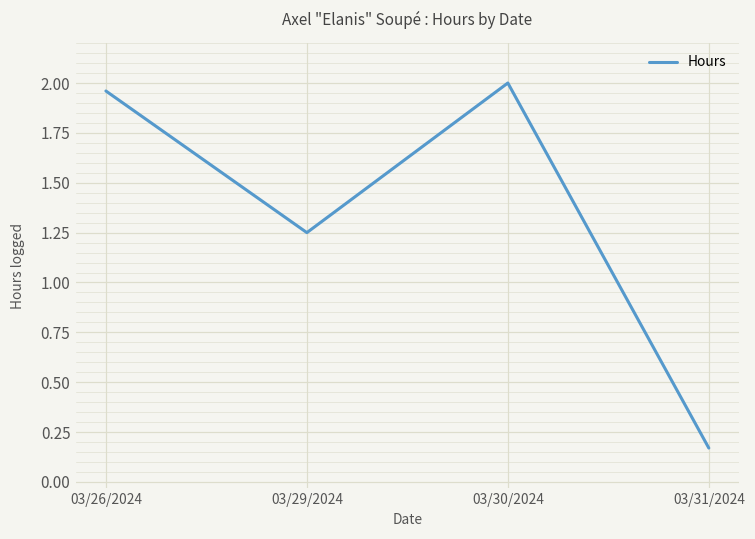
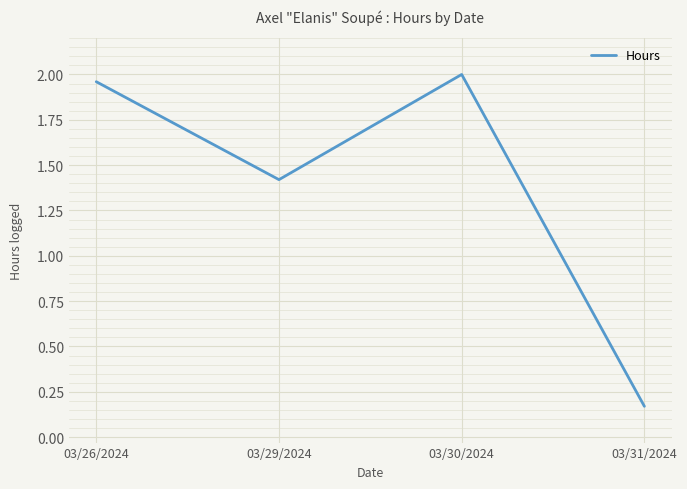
03/29/2024: 1.25 -> 1.42
